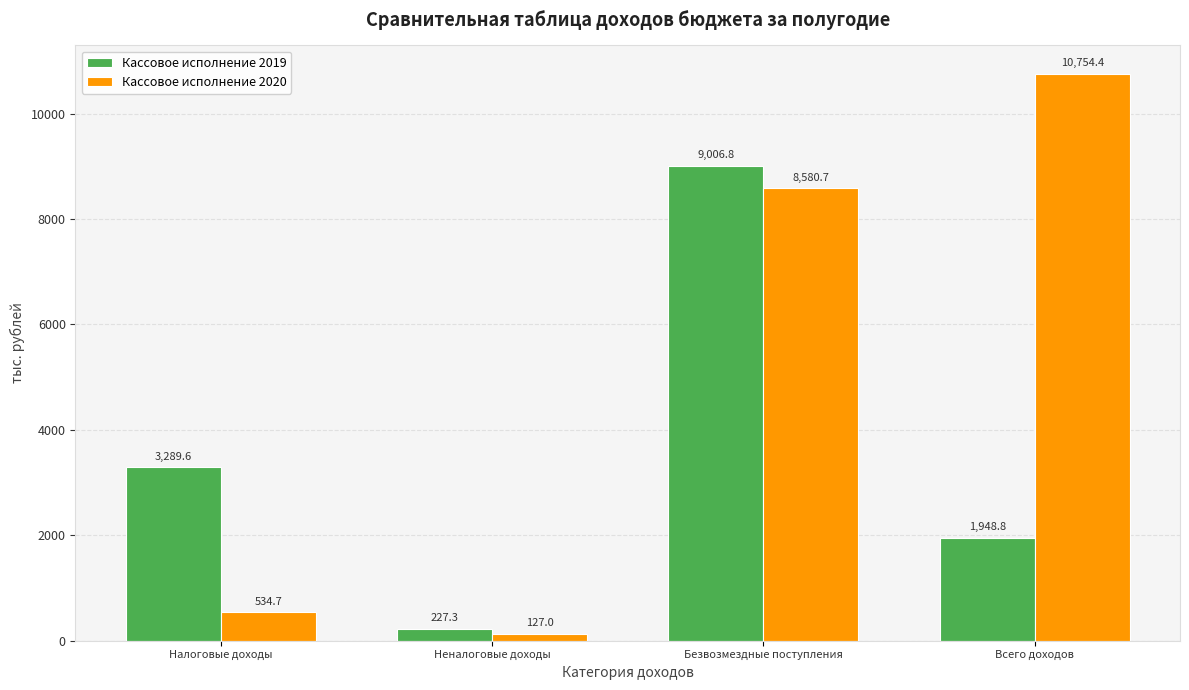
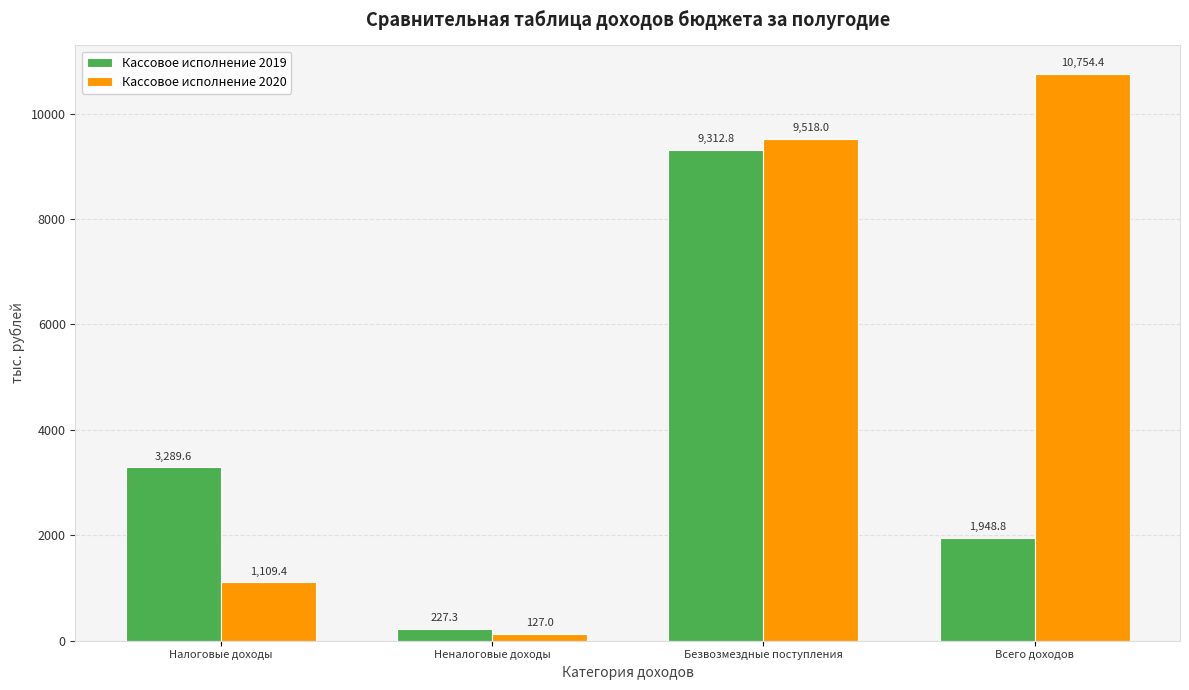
Кассовое исполнение 2020, Налоговые доходы: 534.7 -> 1,109.4
Кассовое исполнение 2019, Безвозмездные поступления: 9,006.8 -> 9,312.8
Кассовое исполнение 2020, Безвозмездные поступления: 8,580.7 -> 9,518.0
